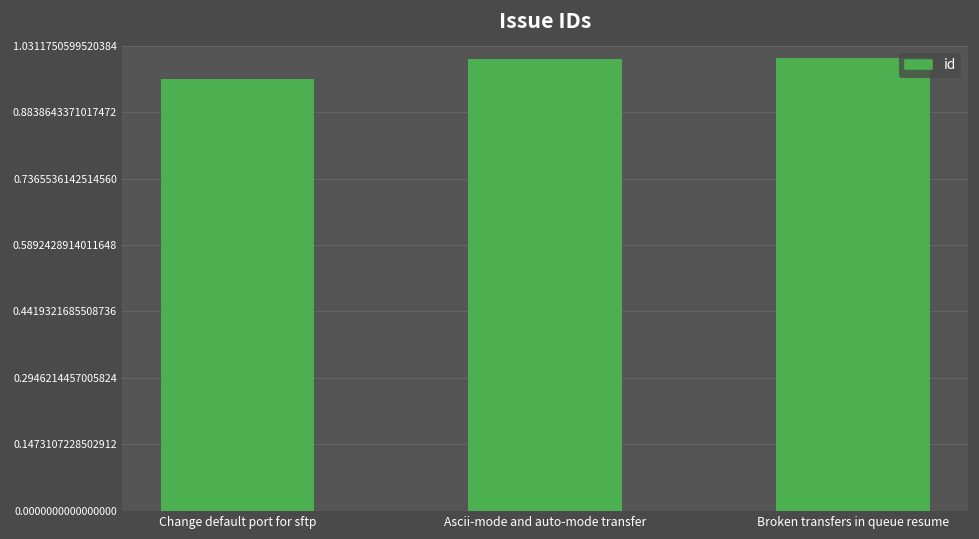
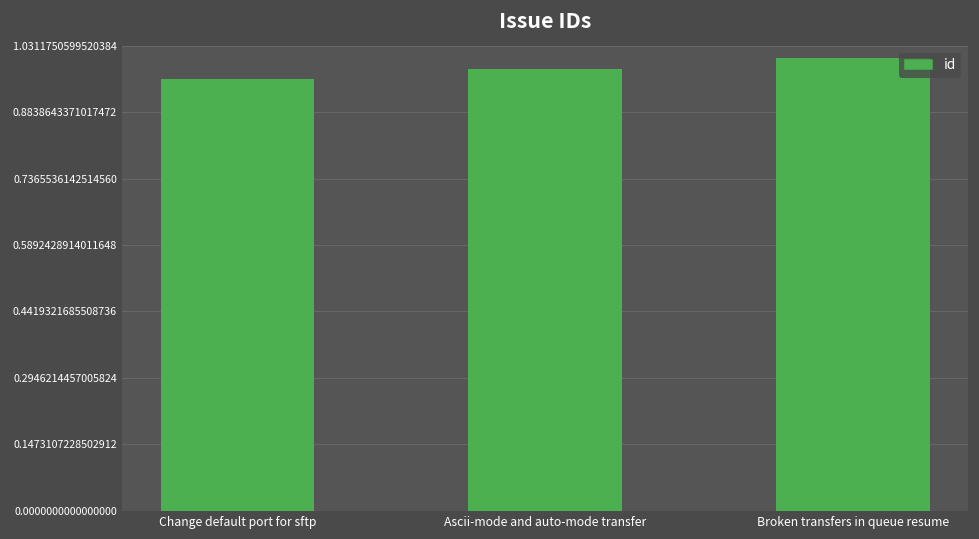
Ascii-mode and auto-mode transfer: 1.00 -> 0.98
